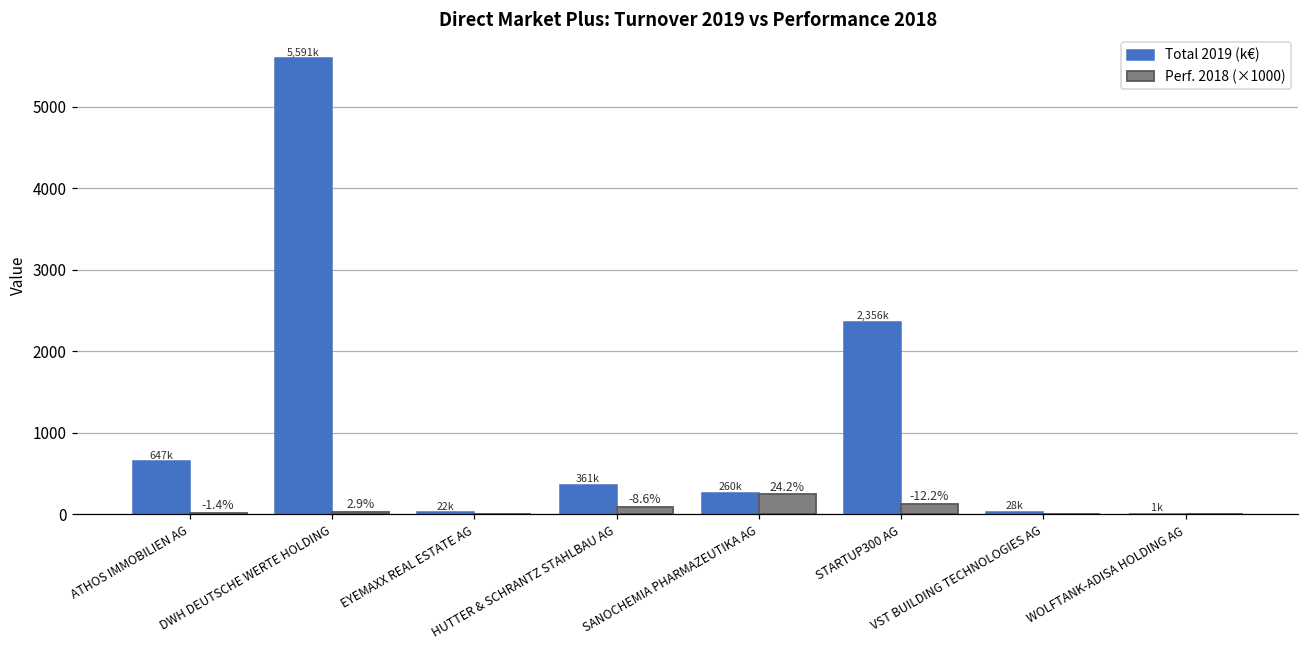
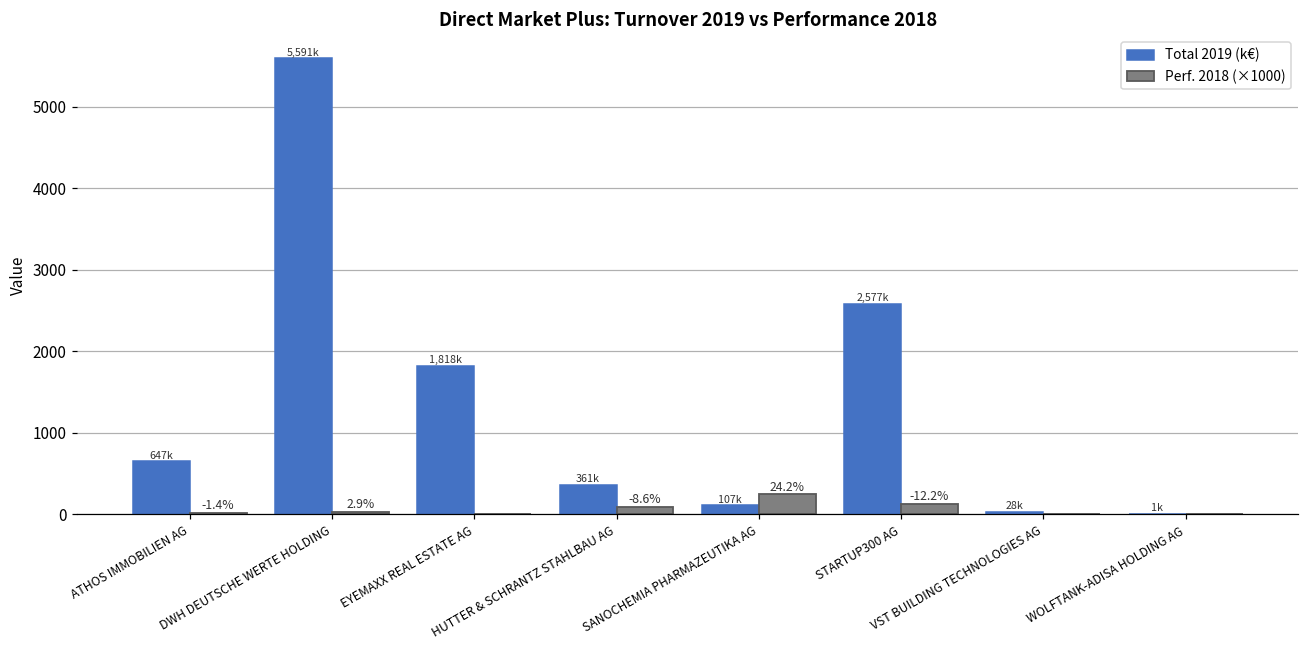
Total 2019 (k€), EYEMAXX REAL ESTATE AG: 22k -> 1,818k
Total 2019 (k€), SANOCHEMIA PHARMAZEUTIKA AG: 260k -> 107k
Total 2019 (k€), STARTUP300 AG: 2,356k -> 2,577k
